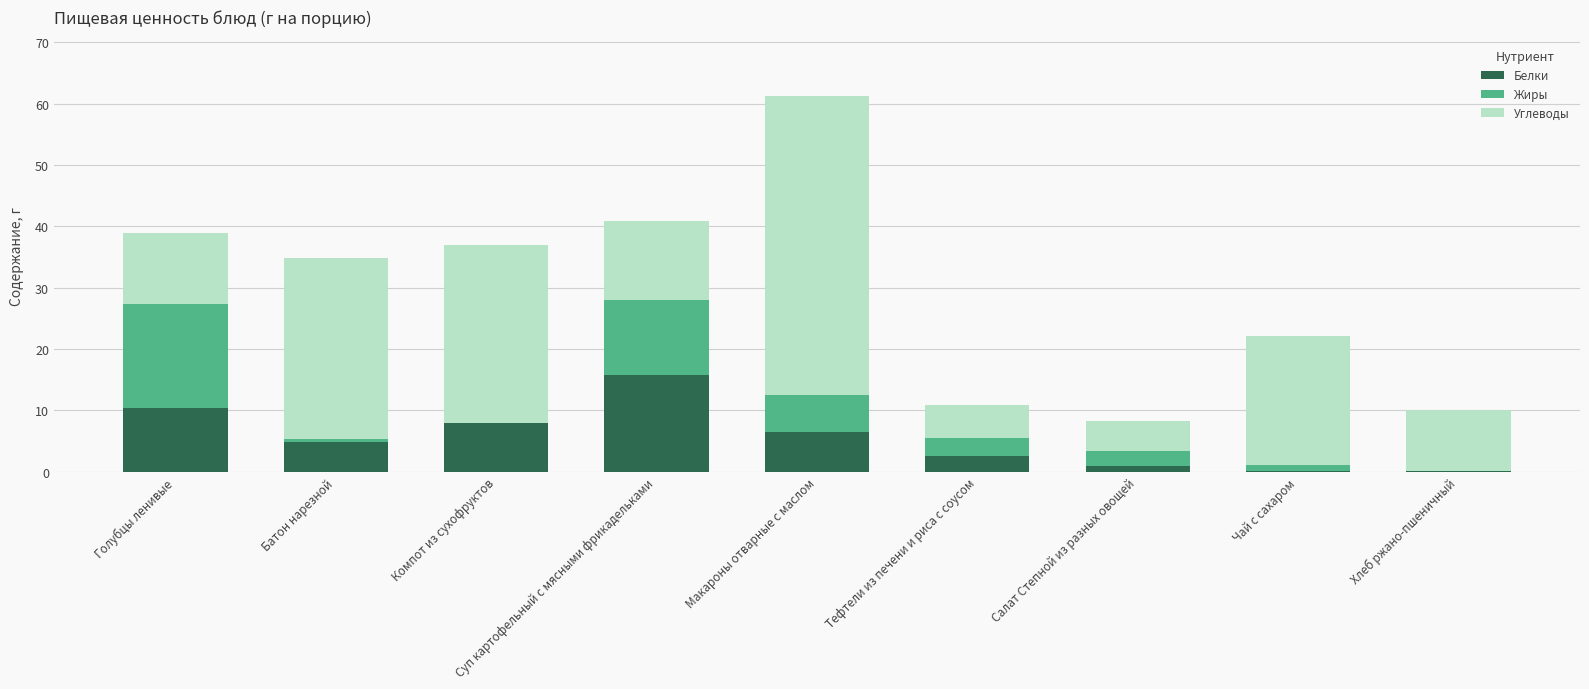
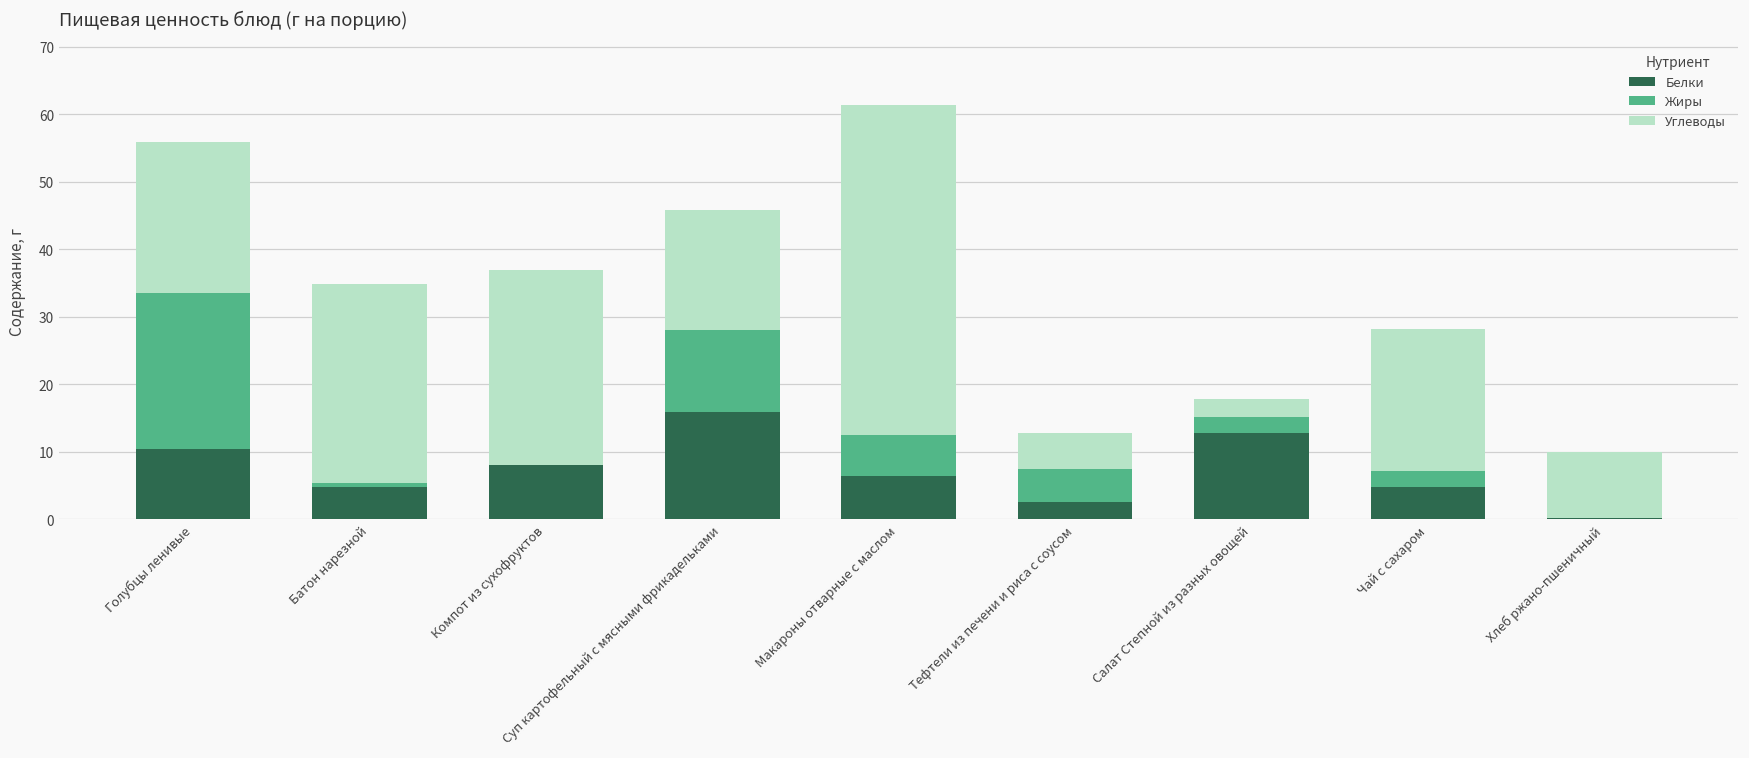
Жиры, Голубцы ленивые: 17 -> 23
Углеводы, Голубцы ленивые: 12 -> 22
Углеводы, Суп картофельный с мясными фрикадельками: 13 -> 18
Жиры, Тефтели из печени и риса с соусом: 3 -> 5
Белки, Салат Степной из разных овощей: 1 -> 13
Углеводы, Салат Степной из разных овощей: 5 -> 3
Белки, Чай с сахаром: 0 -> 5
Жиры, Чай с сахаром: 1 -> 2
